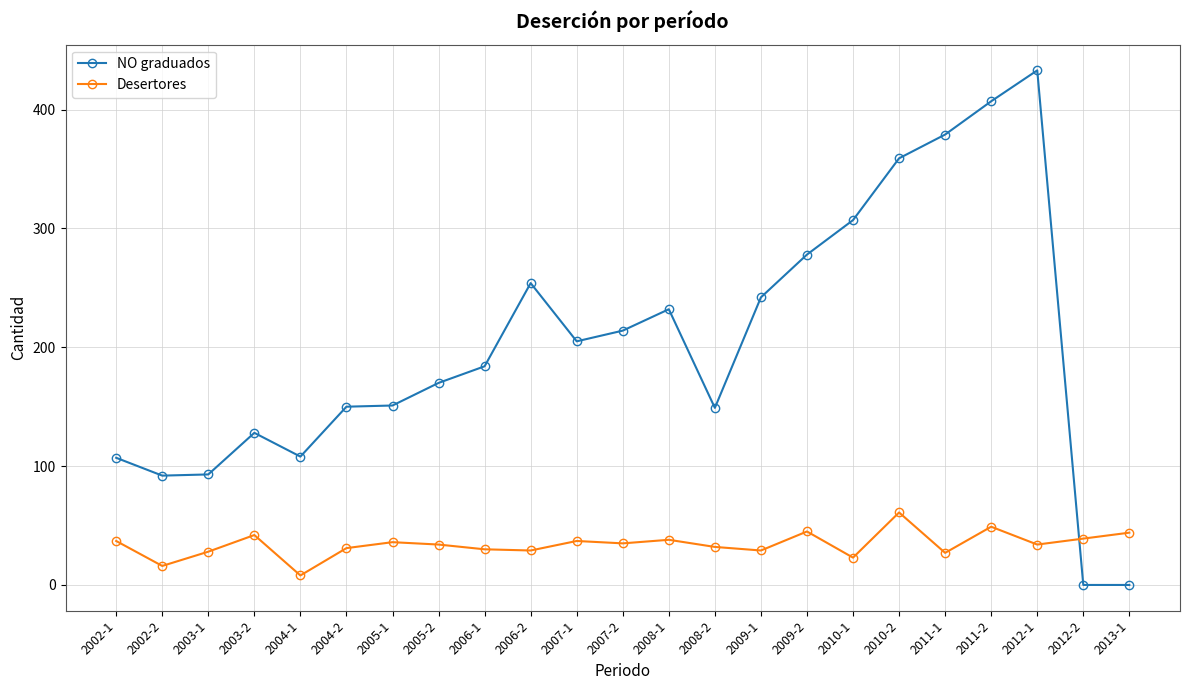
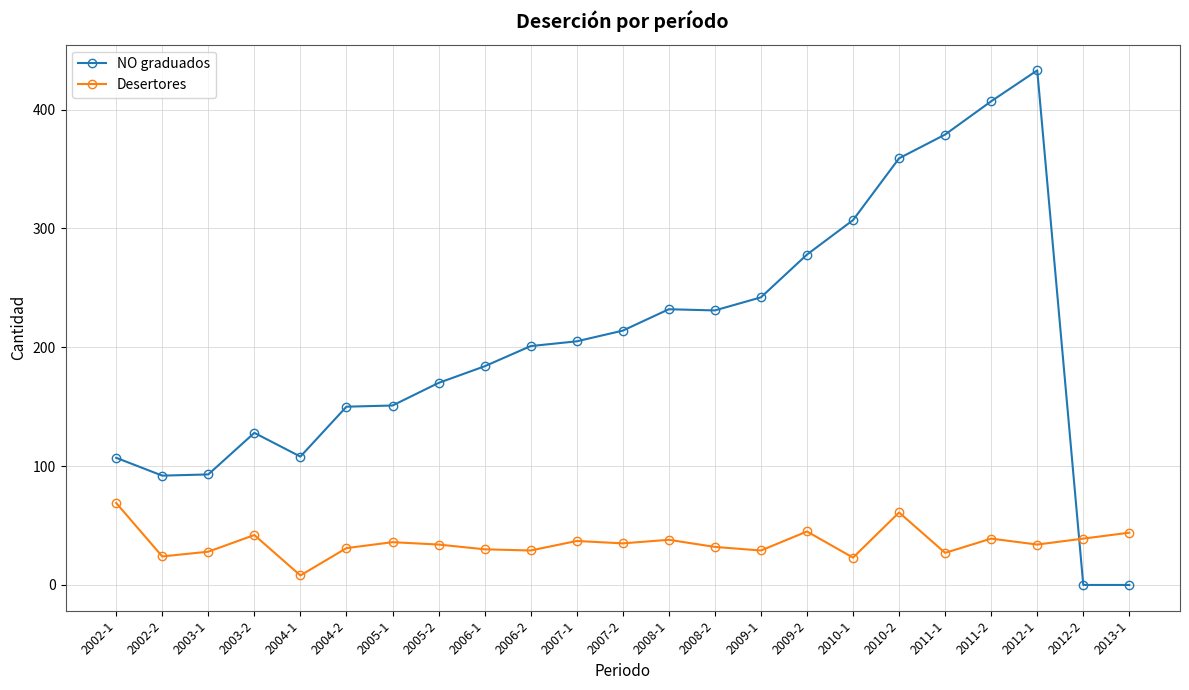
Desertores, 2002-1: 37 -> 69
Desertores, 2002-2: 16 -> 24
NO graduados, 2006-2: 254 -> 201
NO graduados, 2008-2: 149 -> 231
Desertores, 2011-2: 49 -> 39
